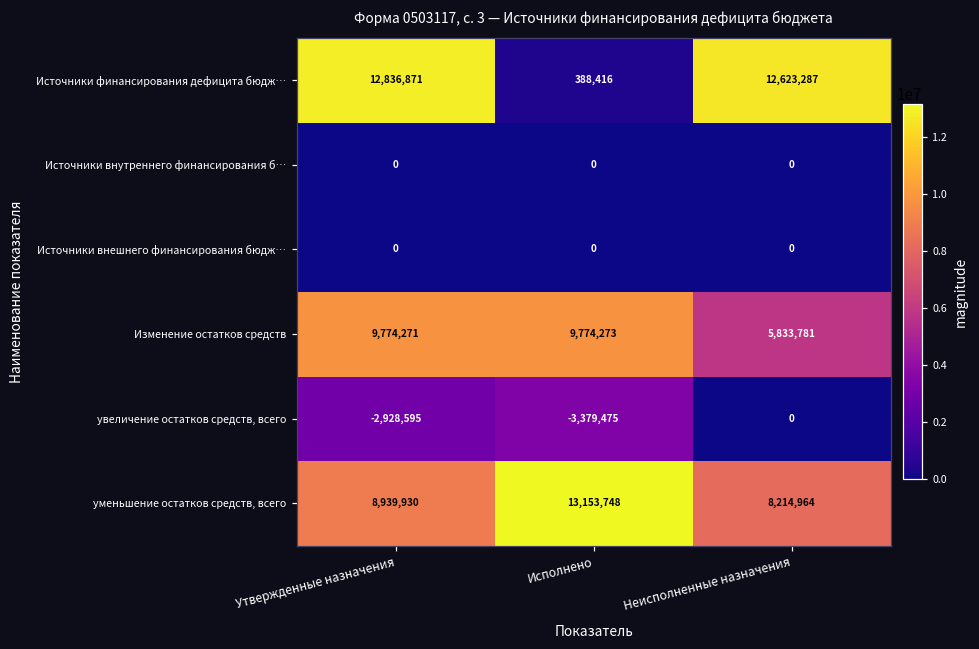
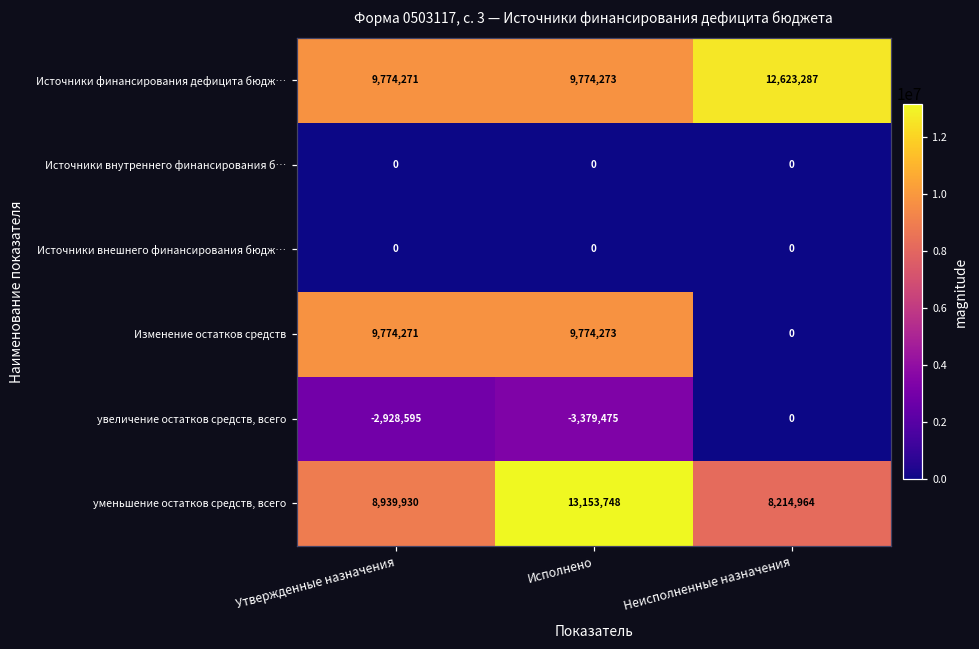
Источники финансирования дефицита бюдж…, Утвержденные назначения: 12,836,871 -> 9,774,271
Источники финансирования дефицита бюдж…, Исполнено: 388,416 -> 9,774,273
Изменение остатков средств, Неисполненные назначения: 5,833,781 -> 0
